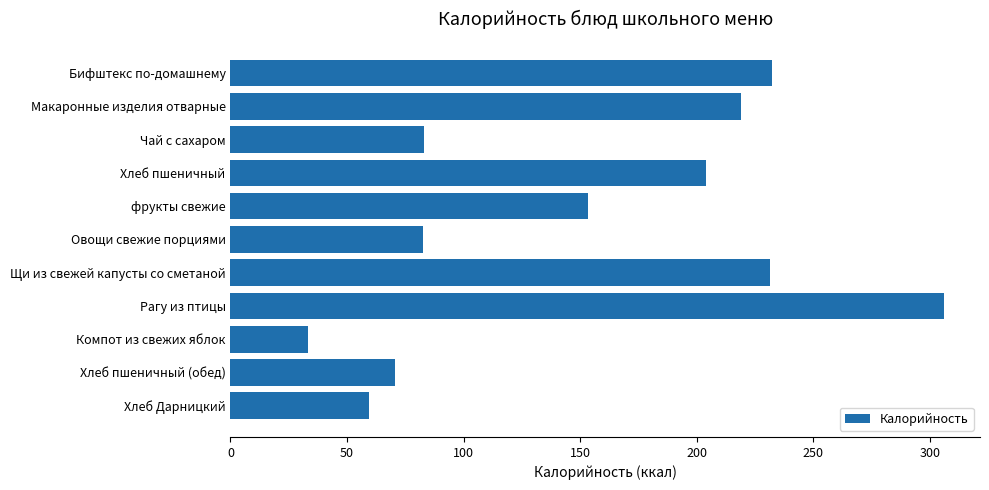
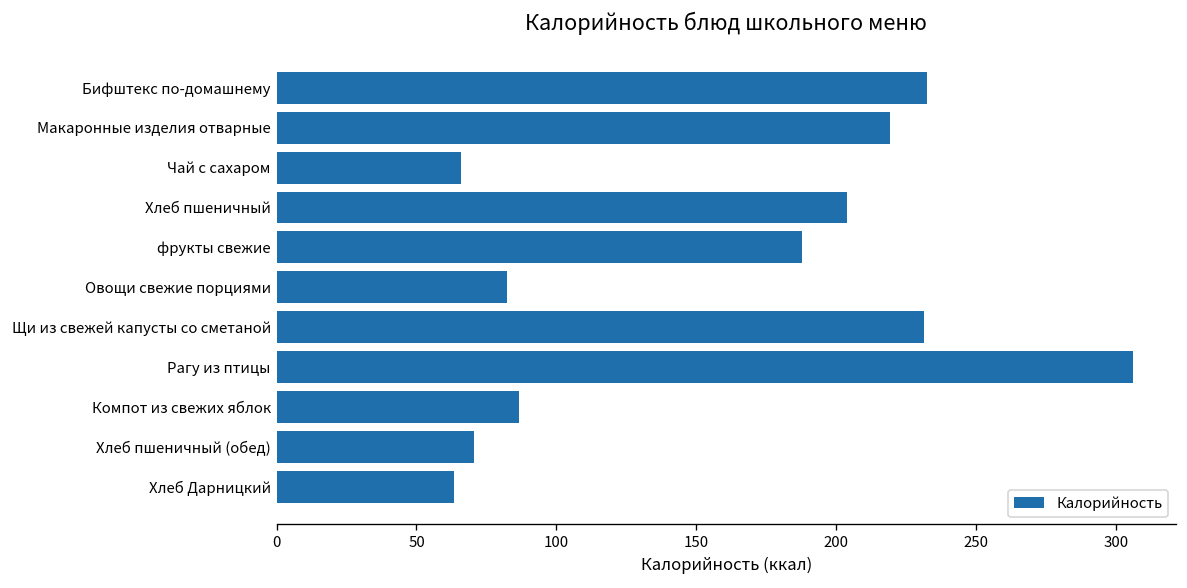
Чай с сахаром: 83 -> 66
фрукты свежие: 153 -> 188
Компот из свежих яблок: 33 -> 87
Хлеб Дарницкий: 59 -> 64
